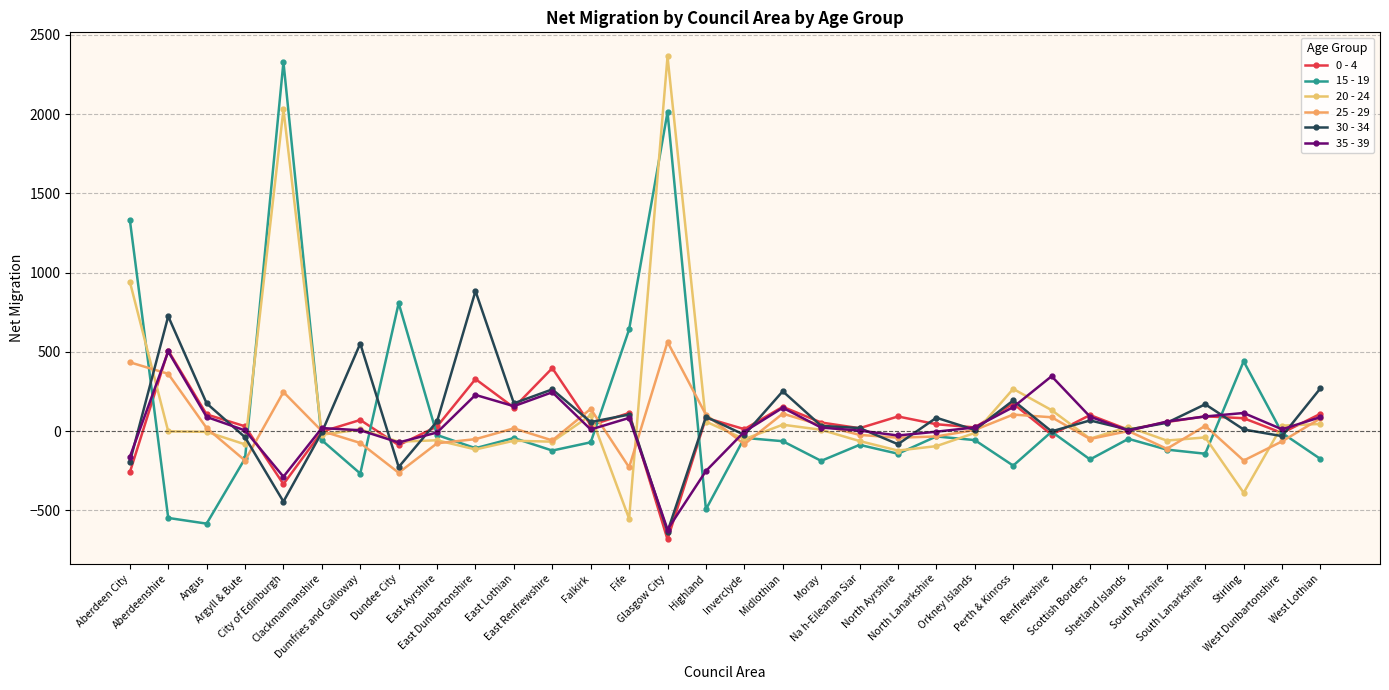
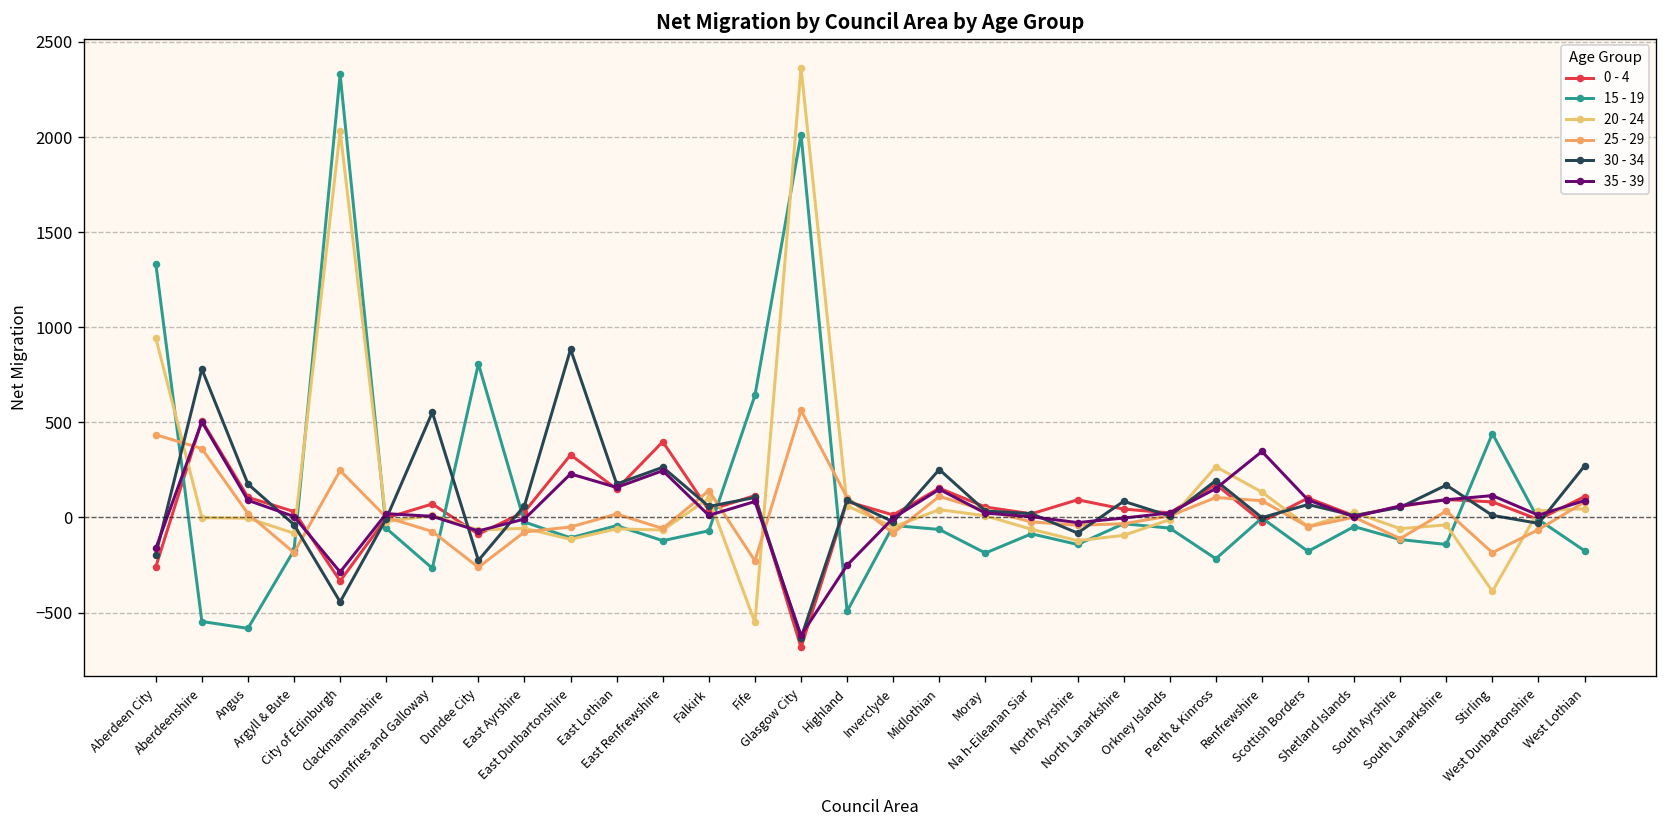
30 - 34, Aberdeenshire: 730 -> 780
